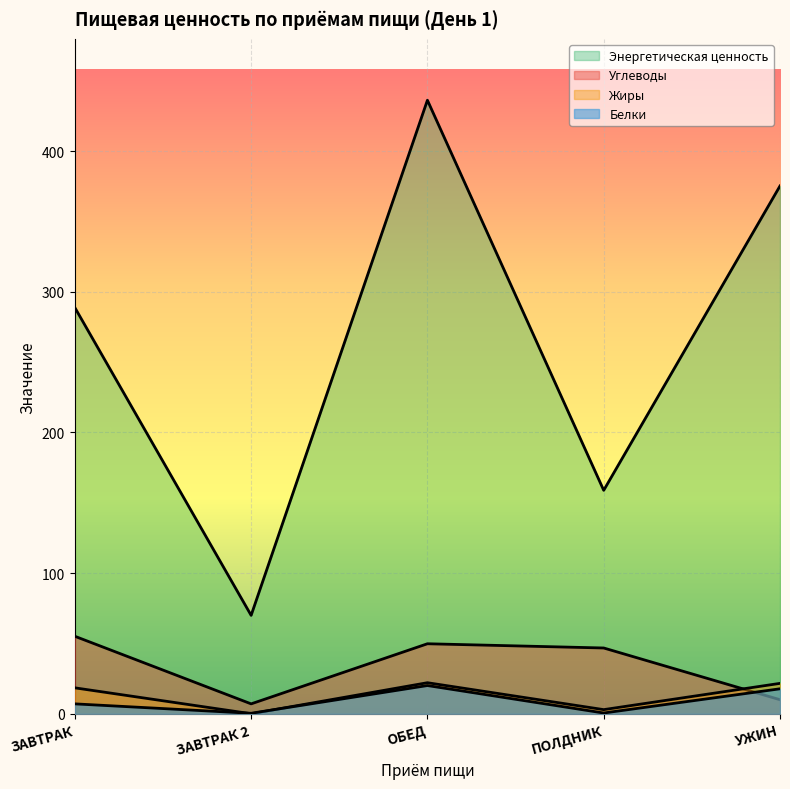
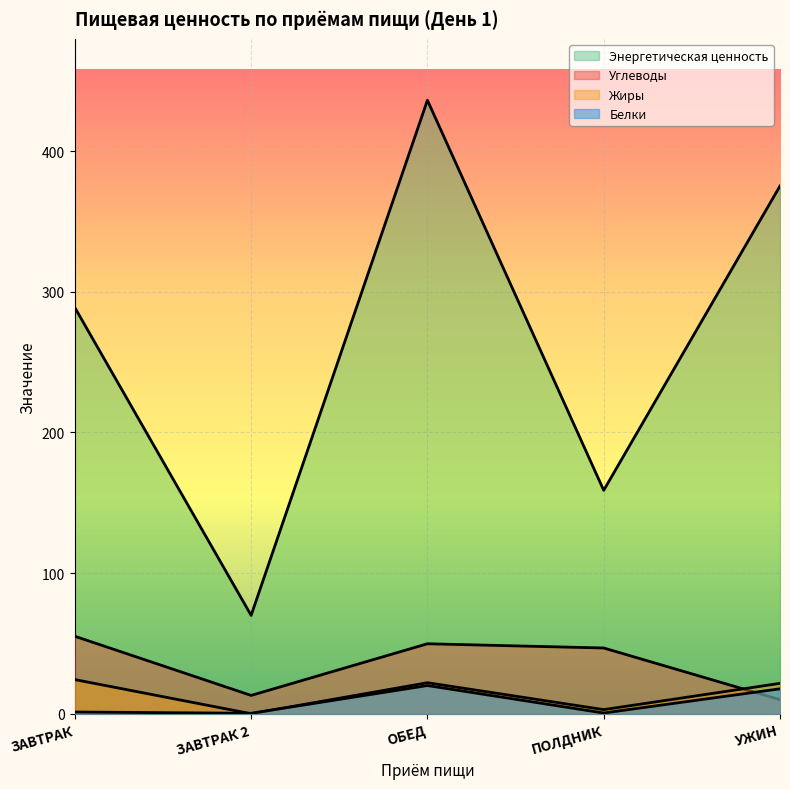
Жиры, ЗАВТРАК: 18 -> 24
Белки, ЗАВТРАК: 7 -> 1
Углеводы, ЗАВТРАК 2: 7 -> 13
